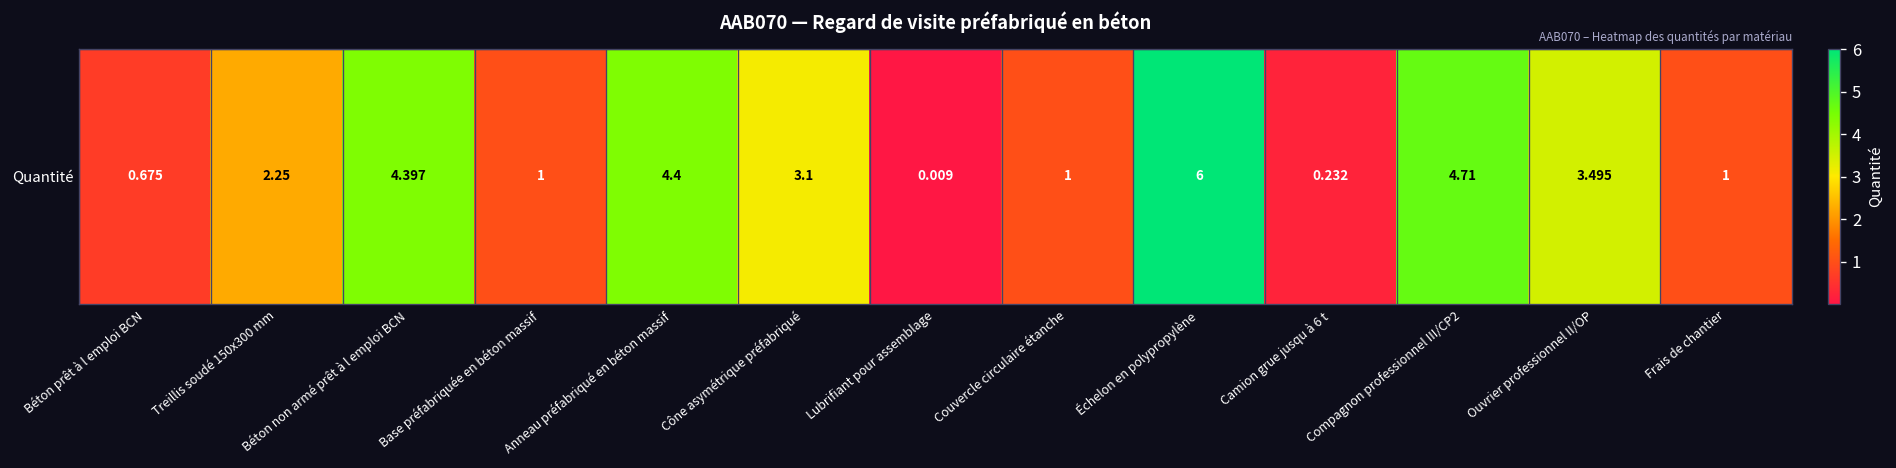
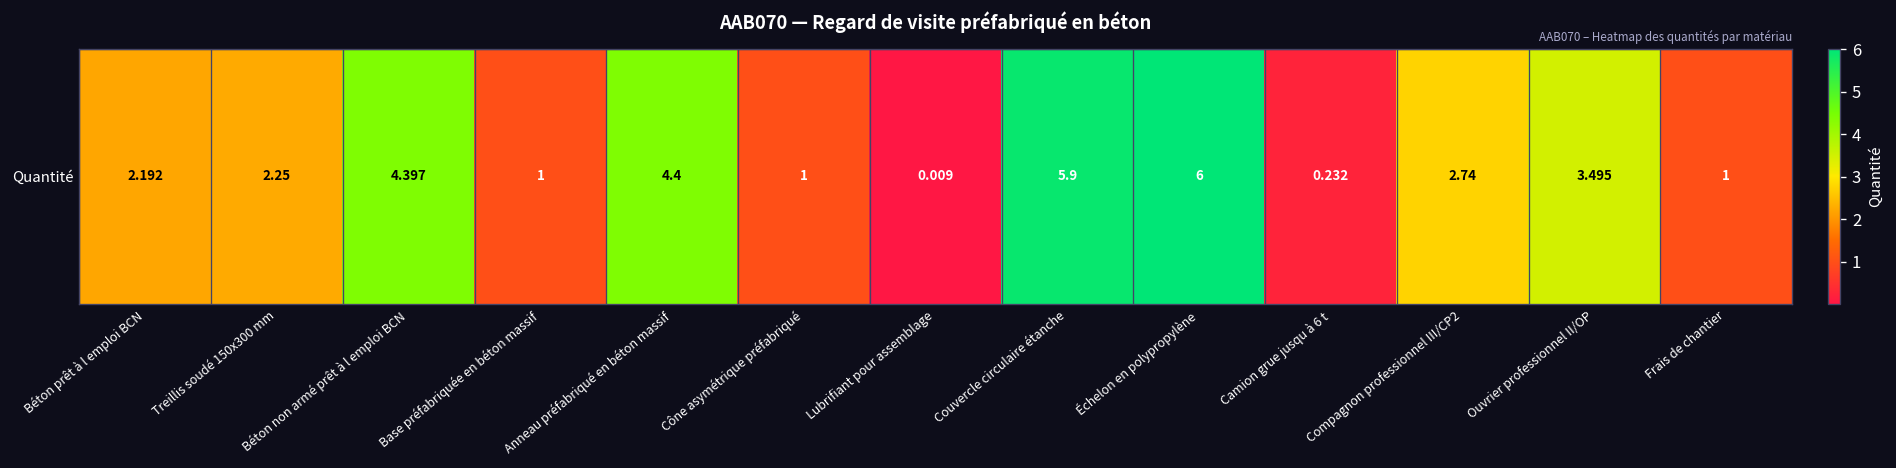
Quantité, Béton prêt à l emploi BCN: 0.675 -> 2.192
Quantité, Cône asymétrique préfabriqué: 3.1 -> 1
Quantité, Couvercle circulaire étanche: 1 -> 5.9
Quantité, Compagnon professionnel III/CP2: 4.71 -> 2.74
